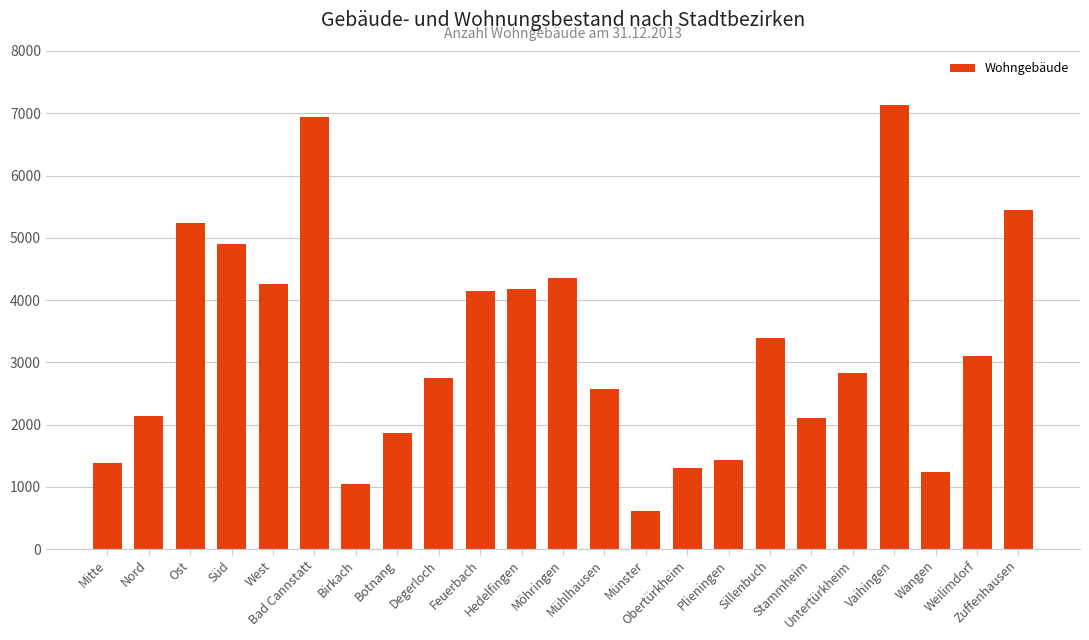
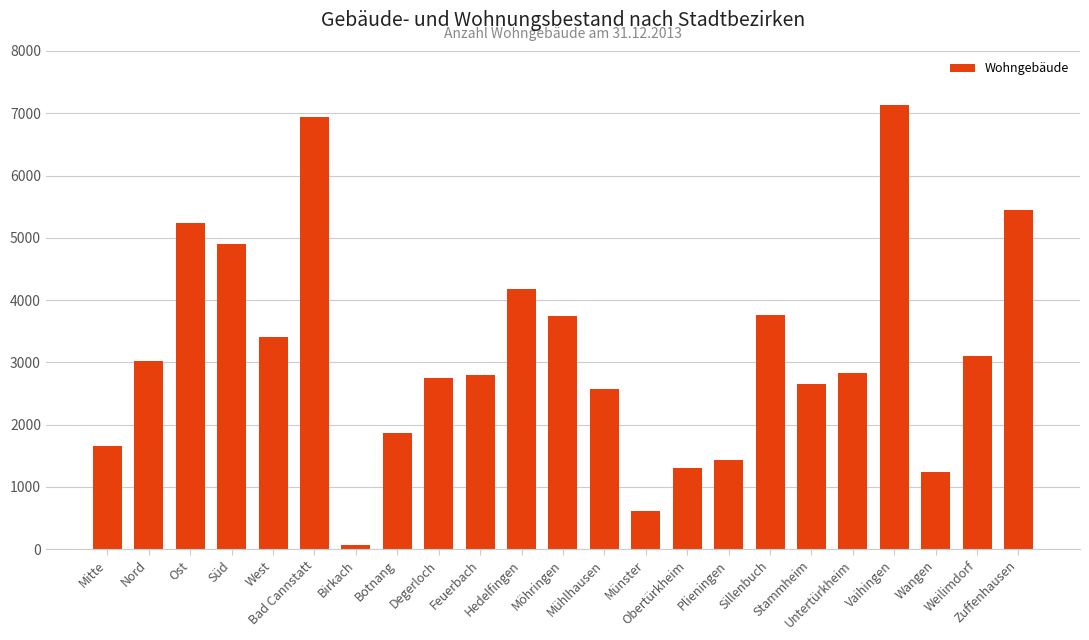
Mitte: 1400 -> 1700
Nord: 2100 -> 3000
West: 4300 -> 3400
Birkach: 1100 -> 100
Feuerbach: 4100 -> 2800
Möhringen: 4400 -> 3700
Sillenbuch: 3400 -> 3800
Stammheim: 2100 -> 2700
